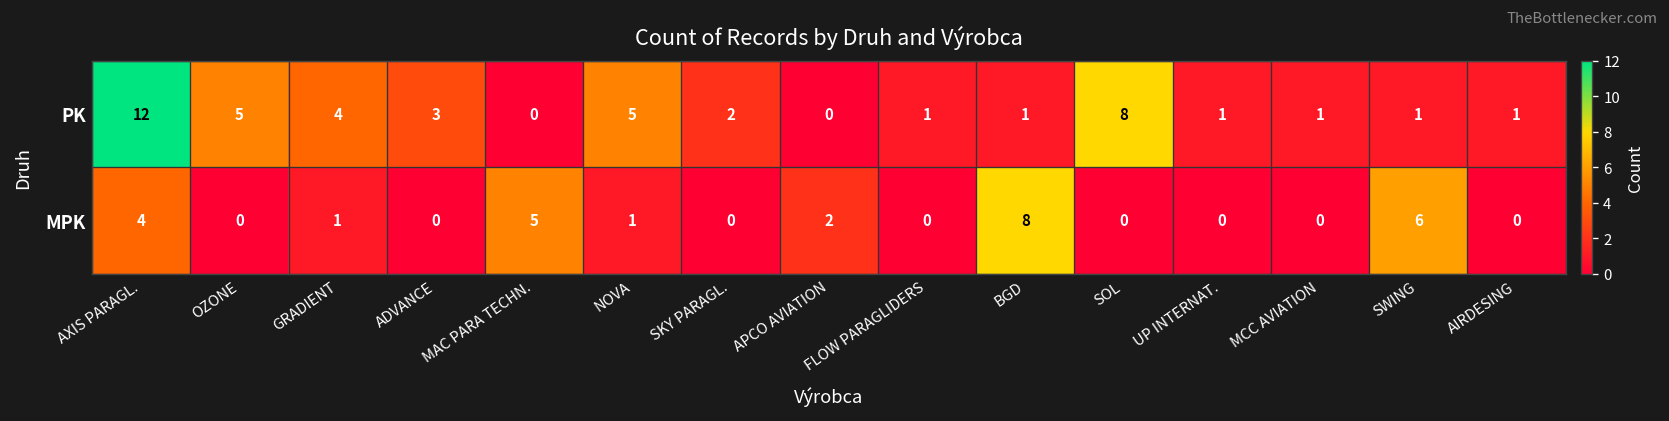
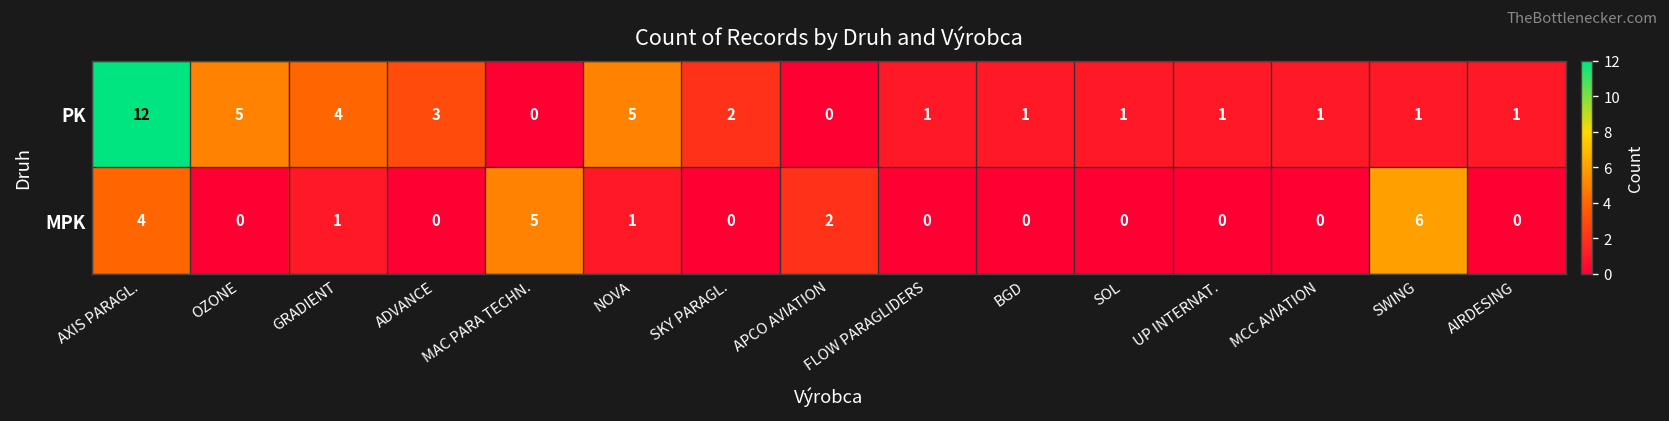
PK, SOL: 8 -> 1
MPK, BGD: 8 -> 0
